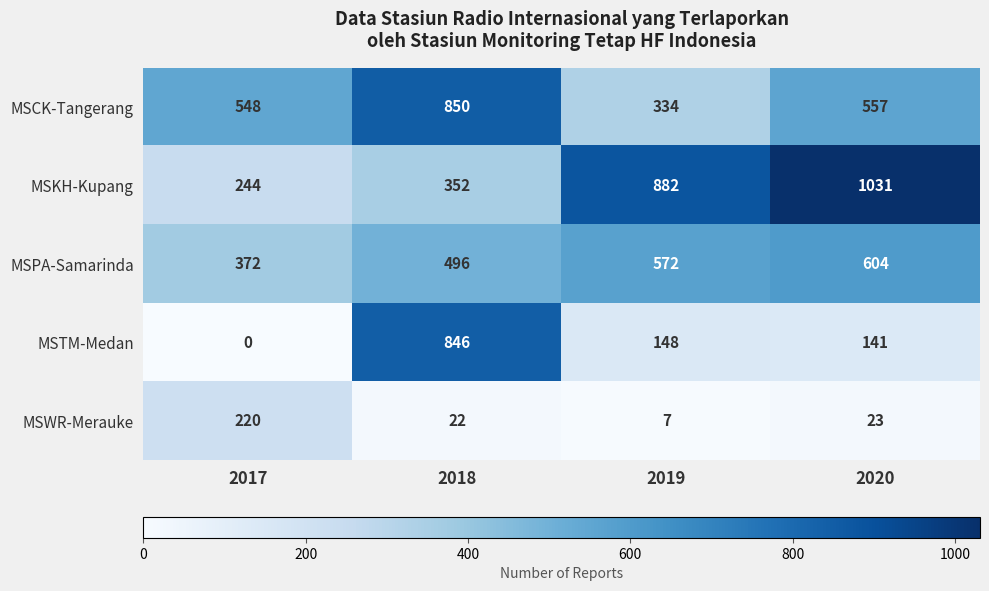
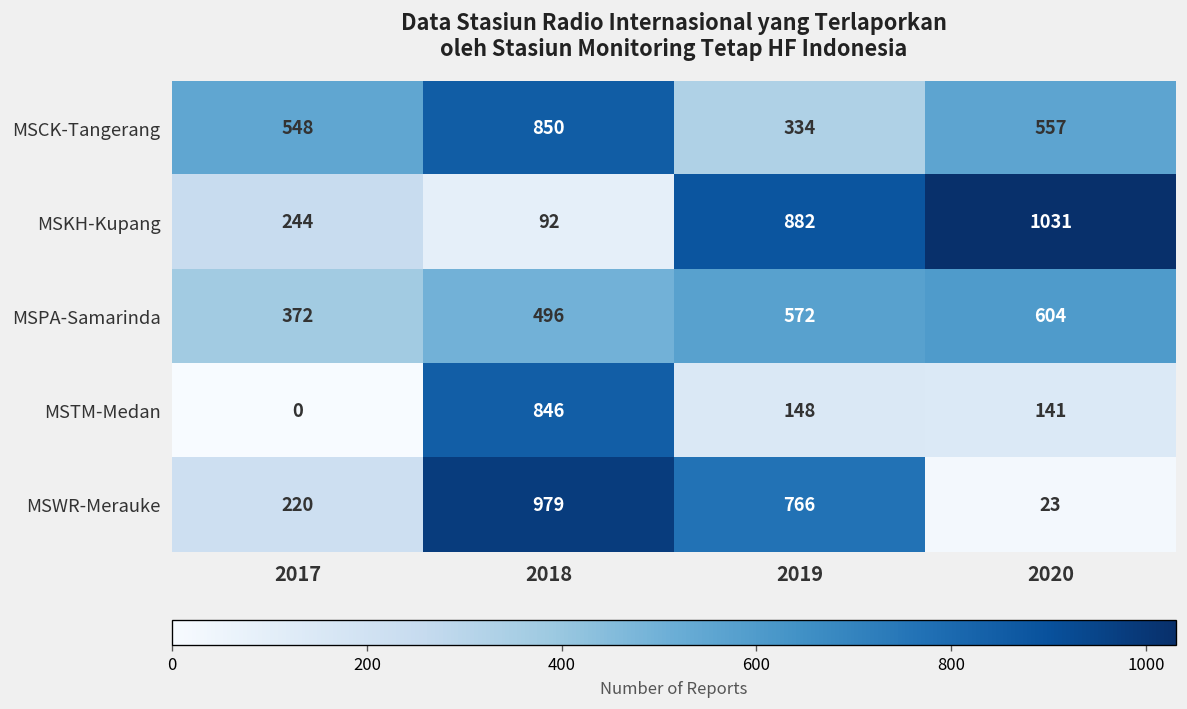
MSKH-Kupang, 2018: 352 -> 92
MSWR-Merauke, 2018: 22 -> 979
MSWR-Merauke, 2019: 7 -> 766
